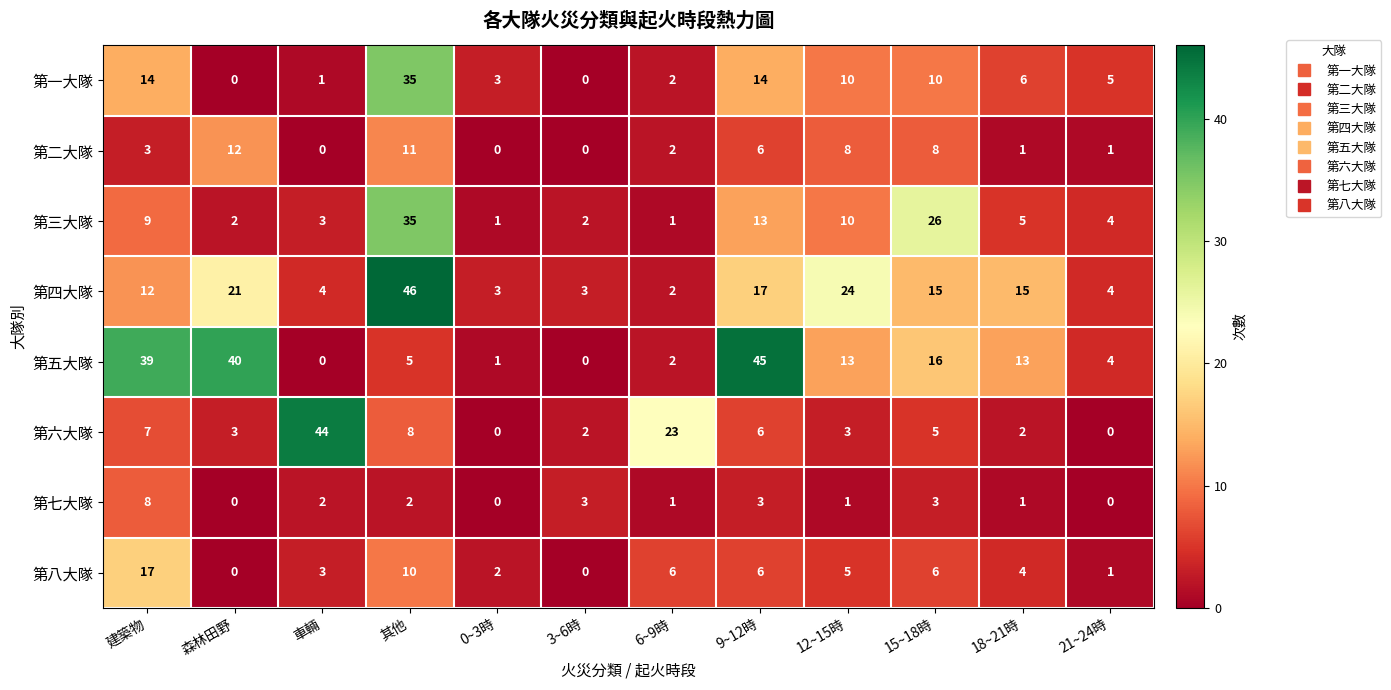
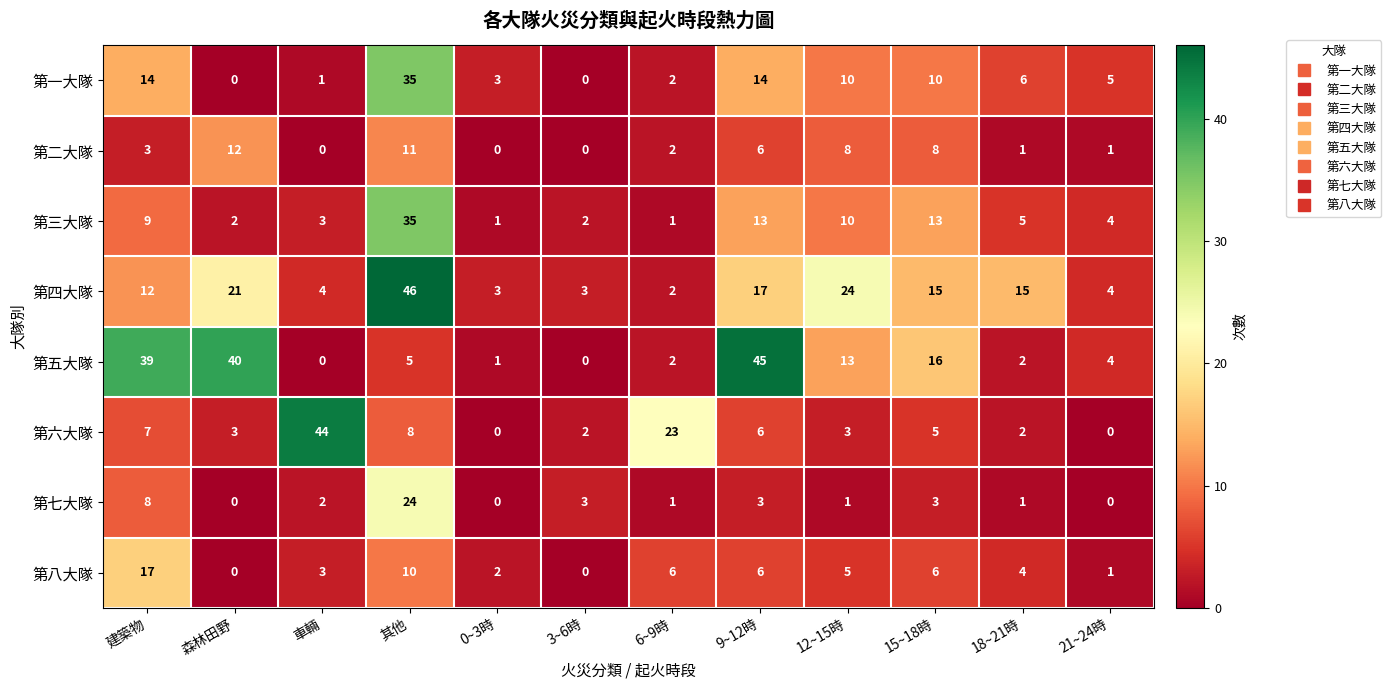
第三大隊, 15~18時: 26 -> 13
第五大隊, 18~21時: 13 -> 2
第七大隊, 其他: 2 -> 24
